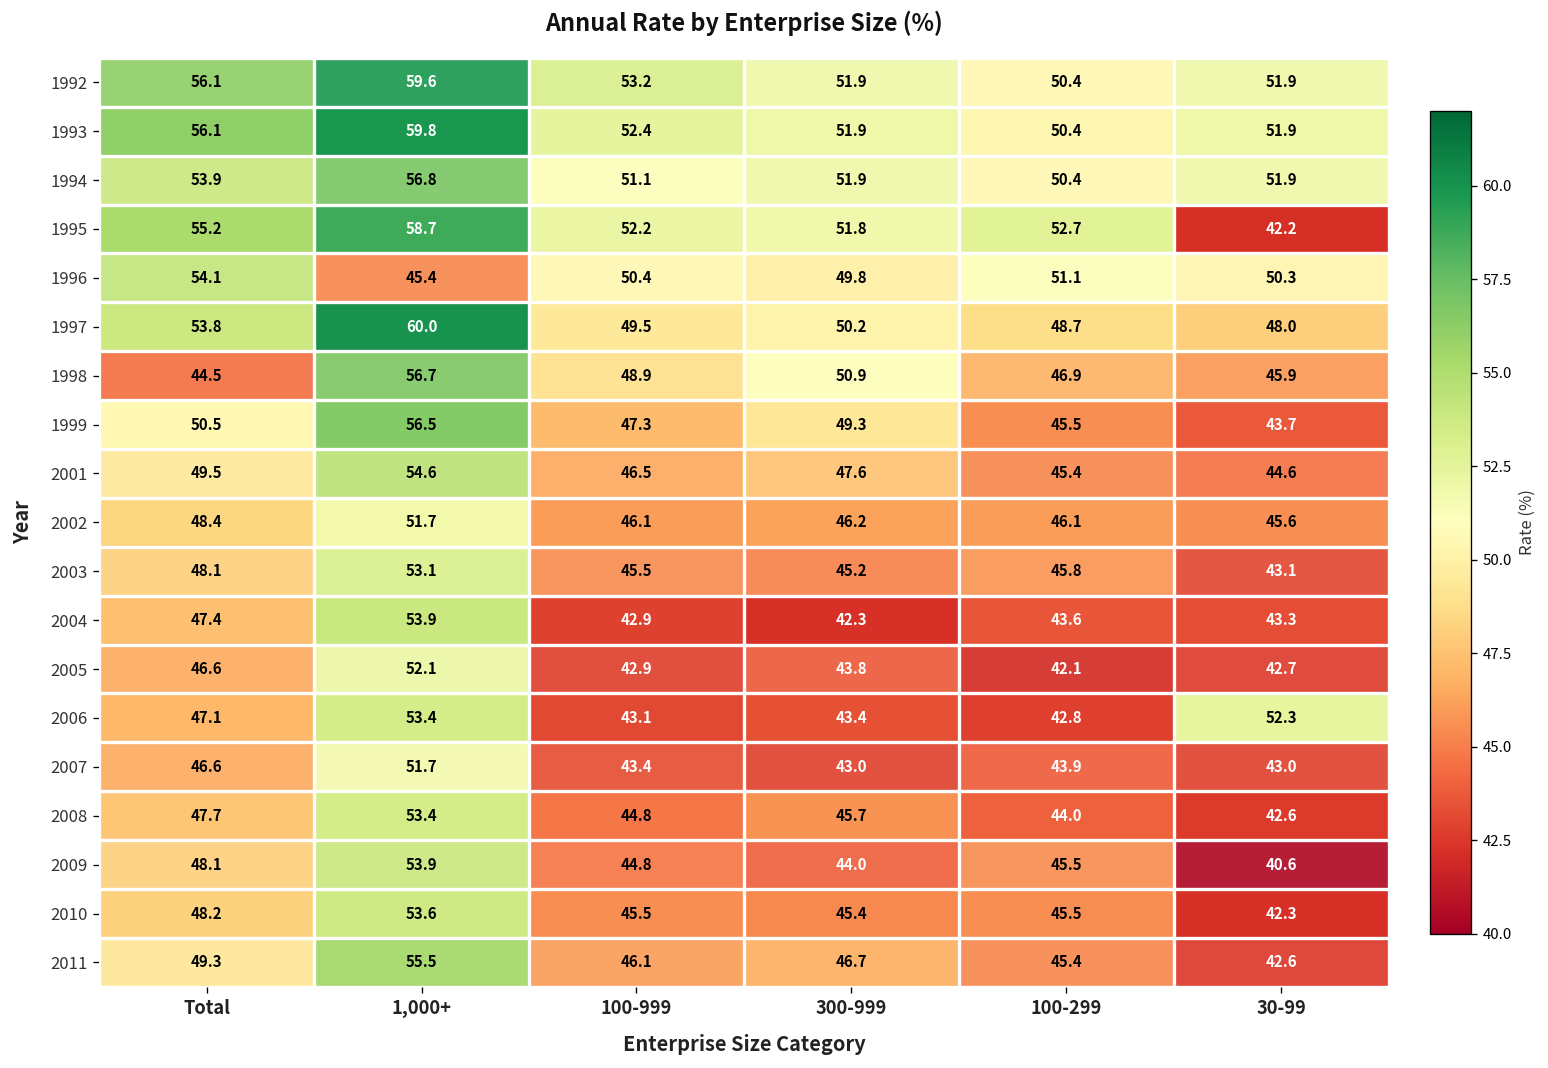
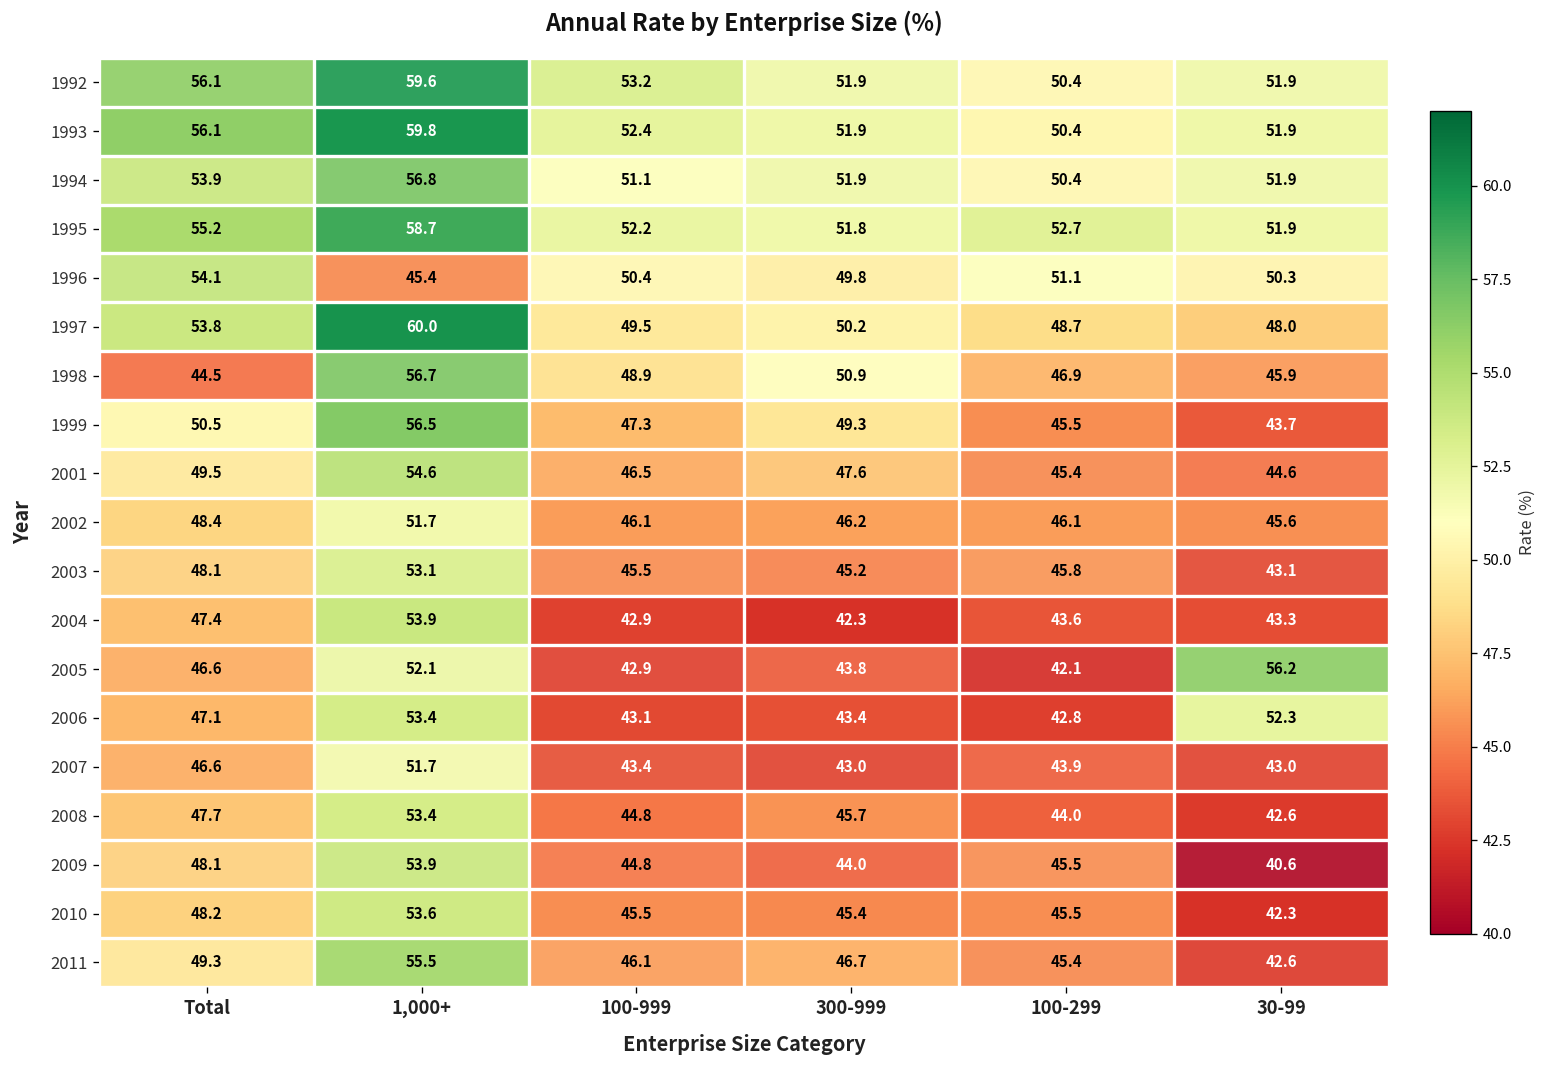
1995, 30-99: 42.2 -> 51.9
2005, 30-99: 42.7 -> 56.2
